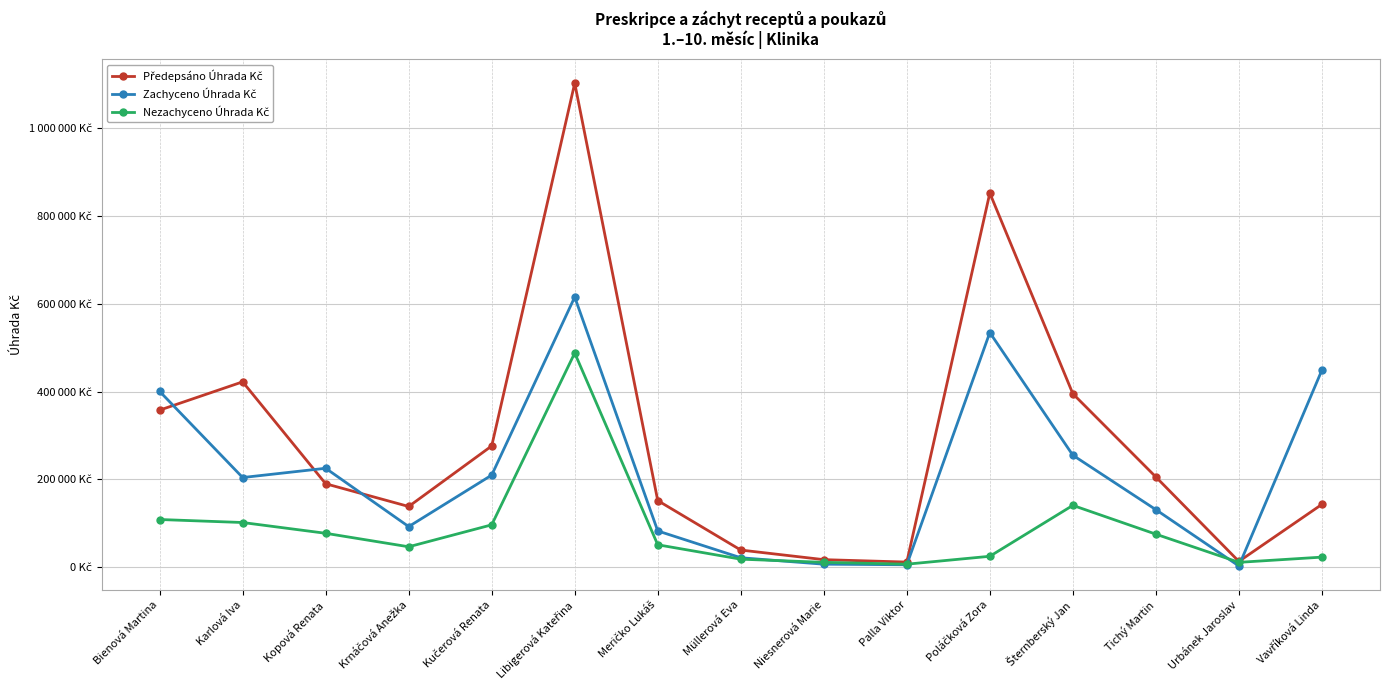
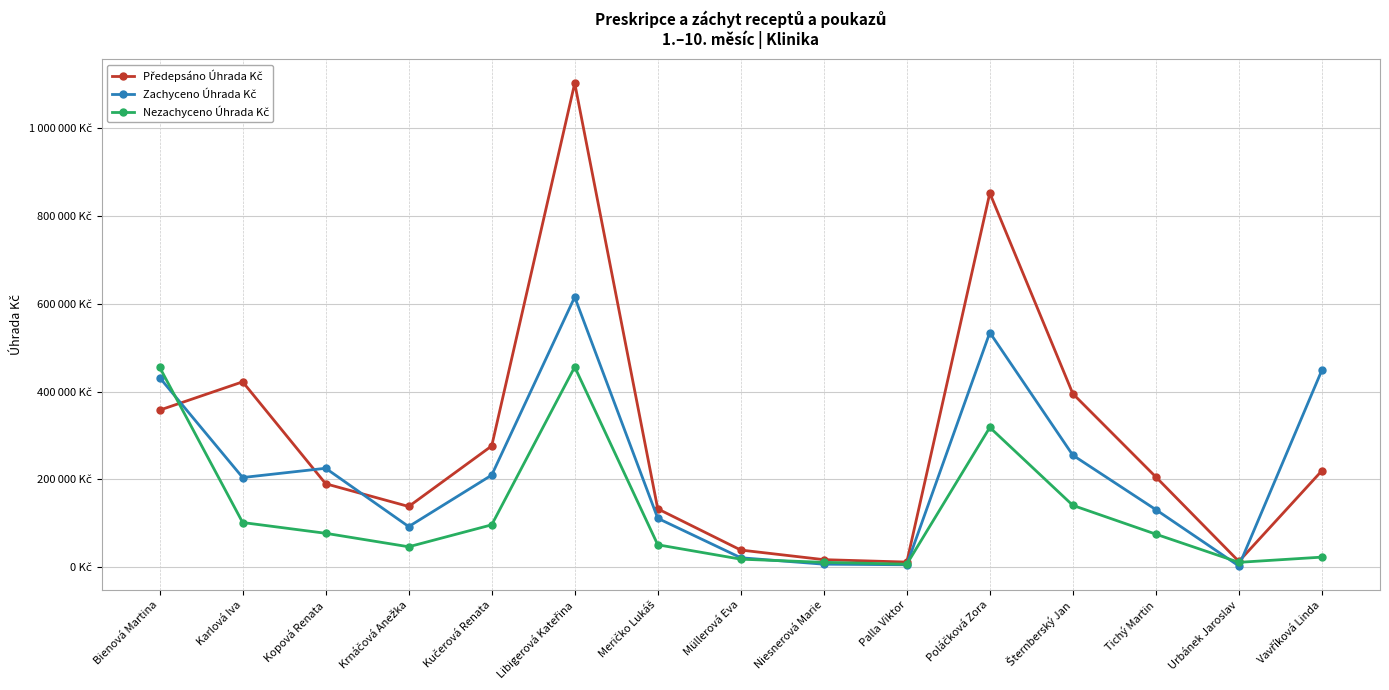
Zachyceno Úhrada Kč, Bienová Martina: 400000 Kč -> 430000 Kč
Nezachyceno Úhrada Kč, Bienová Martina: 110000 Kč -> 460000 Kč
Nezachyceno Úhrada Kč, Libigerová Kateřina: 490000 Kč -> 460000 Kč
Předepsáno Úhrada Kč, Meričko Lukáš: 150000 Kč -> 130000 Kč
Zachyceno Úhrada Kč, Meričko Lukáš: 80000 Kč -> 110000 Kč
Nezachyceno Úhrada Kč, Poláčková Zora: 20000 Kč -> 320000 Kč
Předepsáno Úhrada Kč, Vavříková Linda: 140000 Kč -> 220000 Kč
